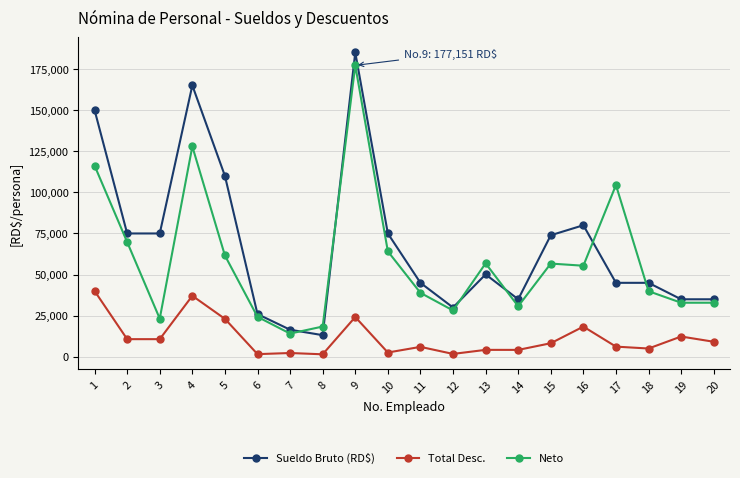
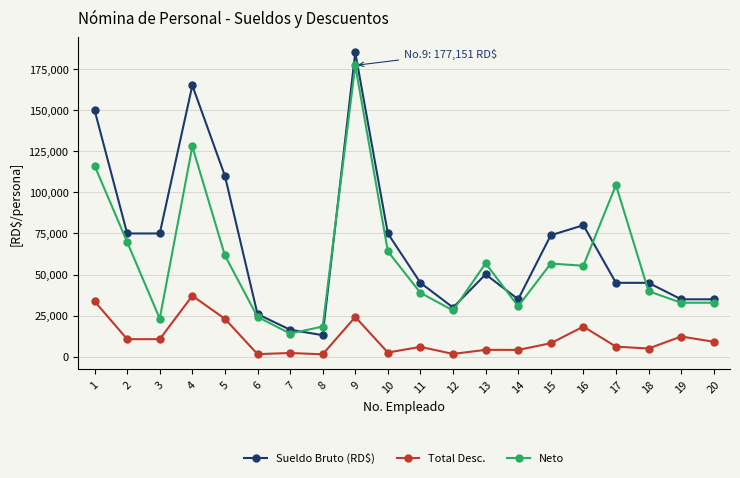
Total Desc., 1: 40,000 -> 34,000
